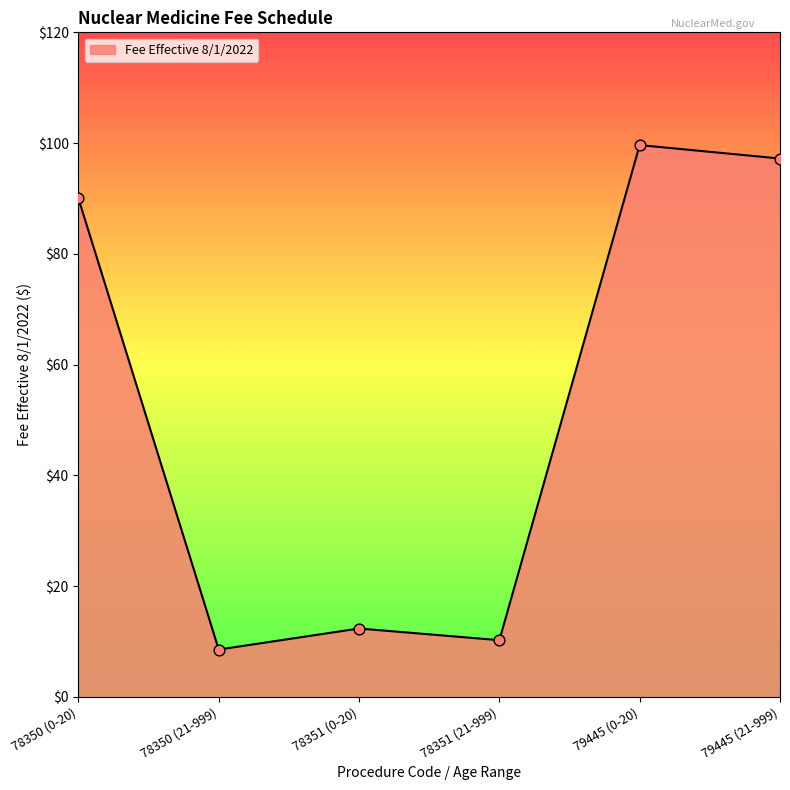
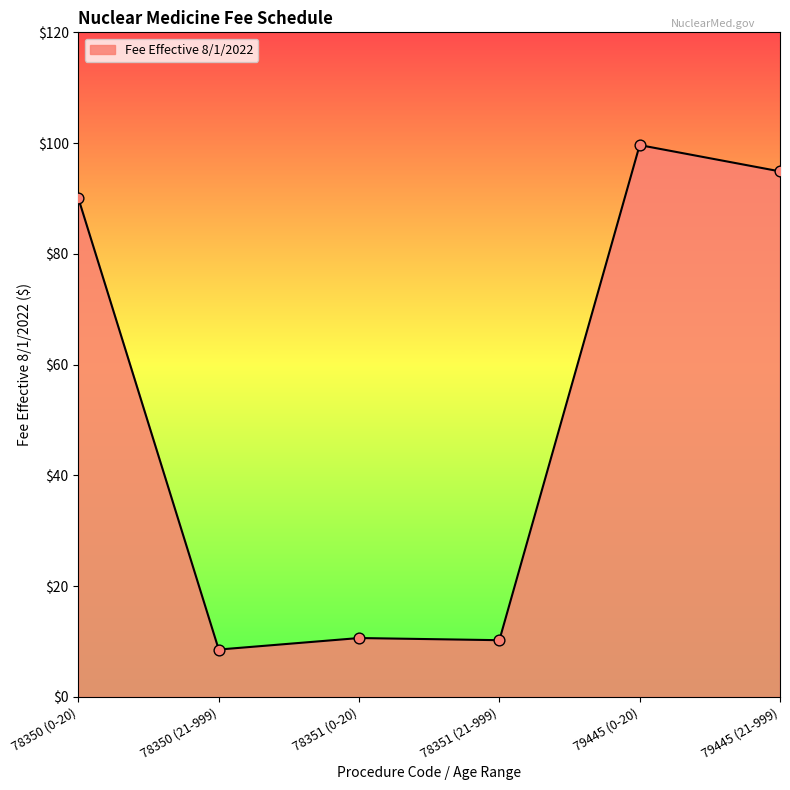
78351 (0-20): $12 -> $11
79445 (21-999): $97 -> $95
